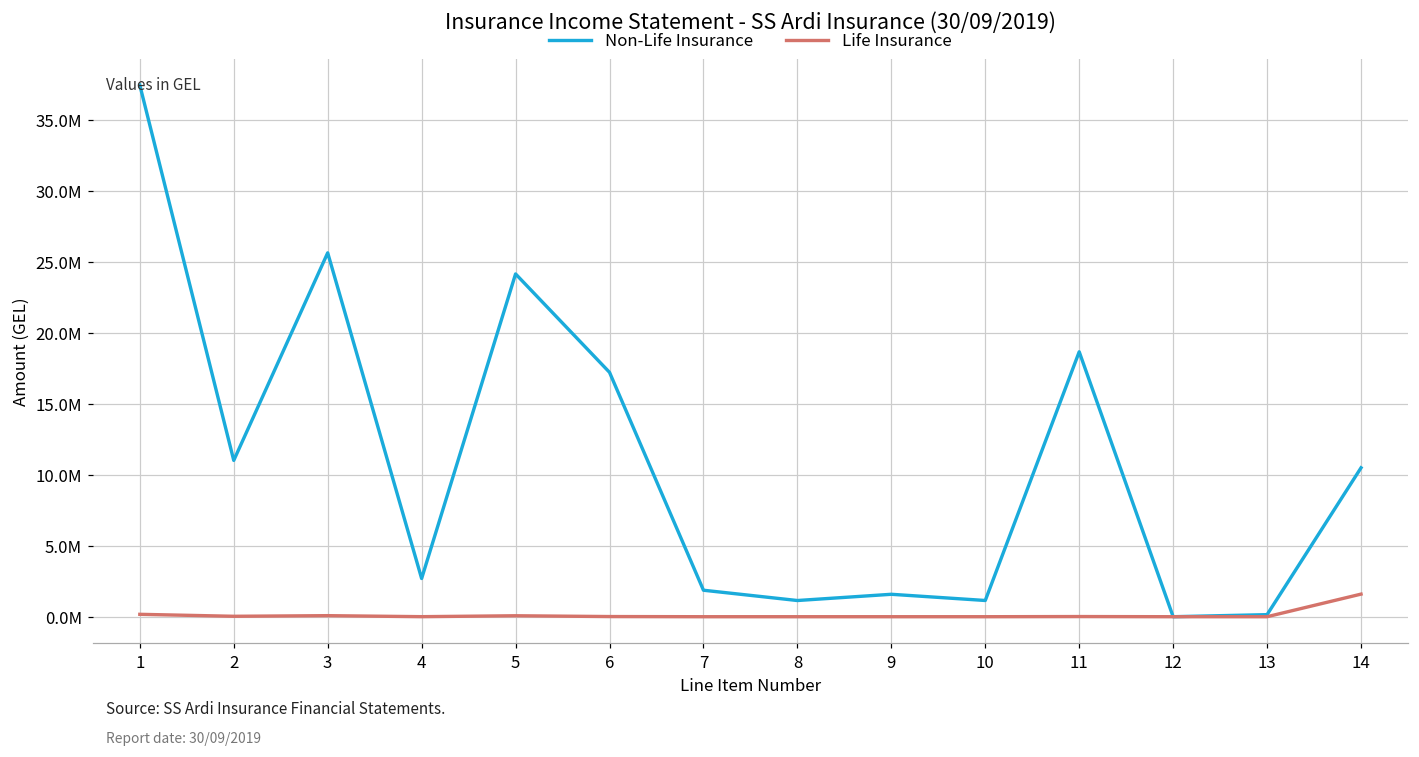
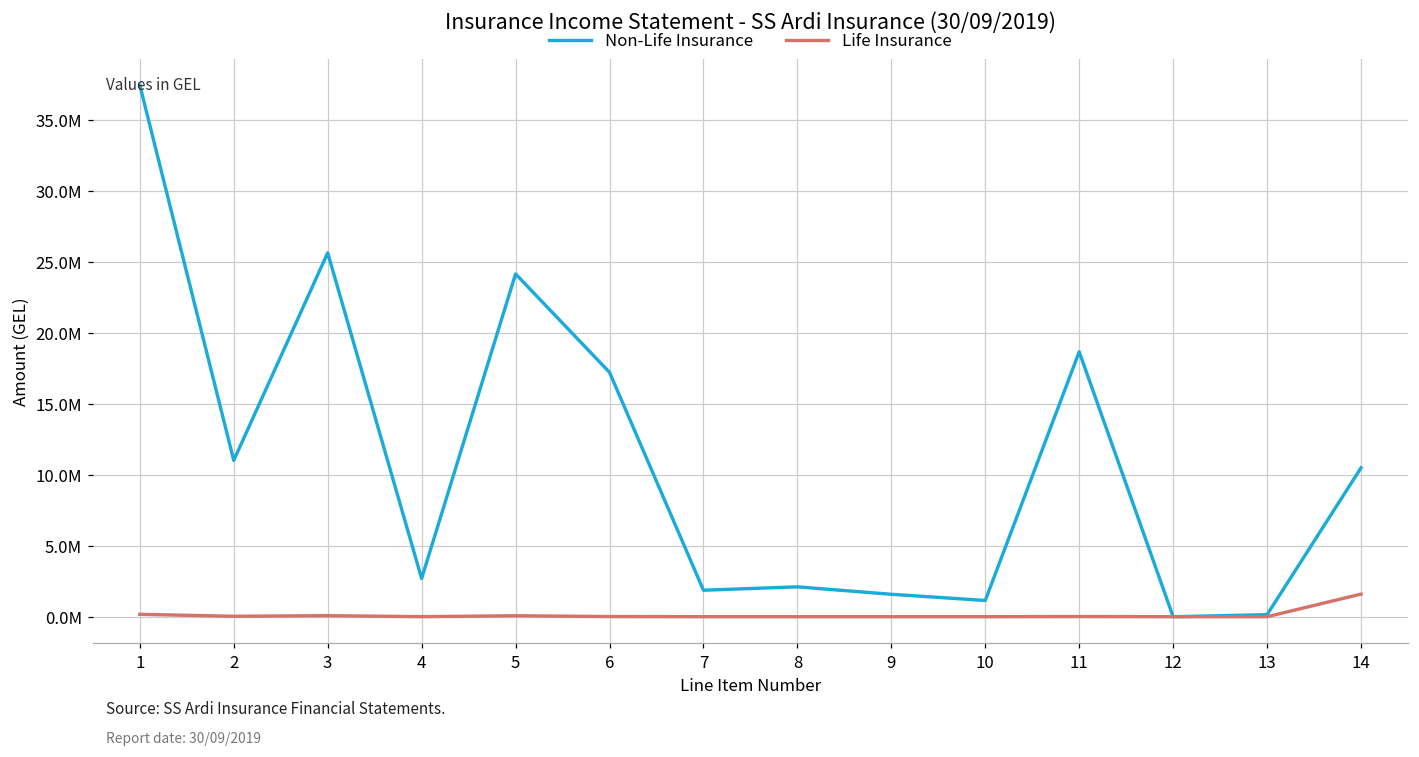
Non-Life Insurance, 8: 1100000 -> 2100000
